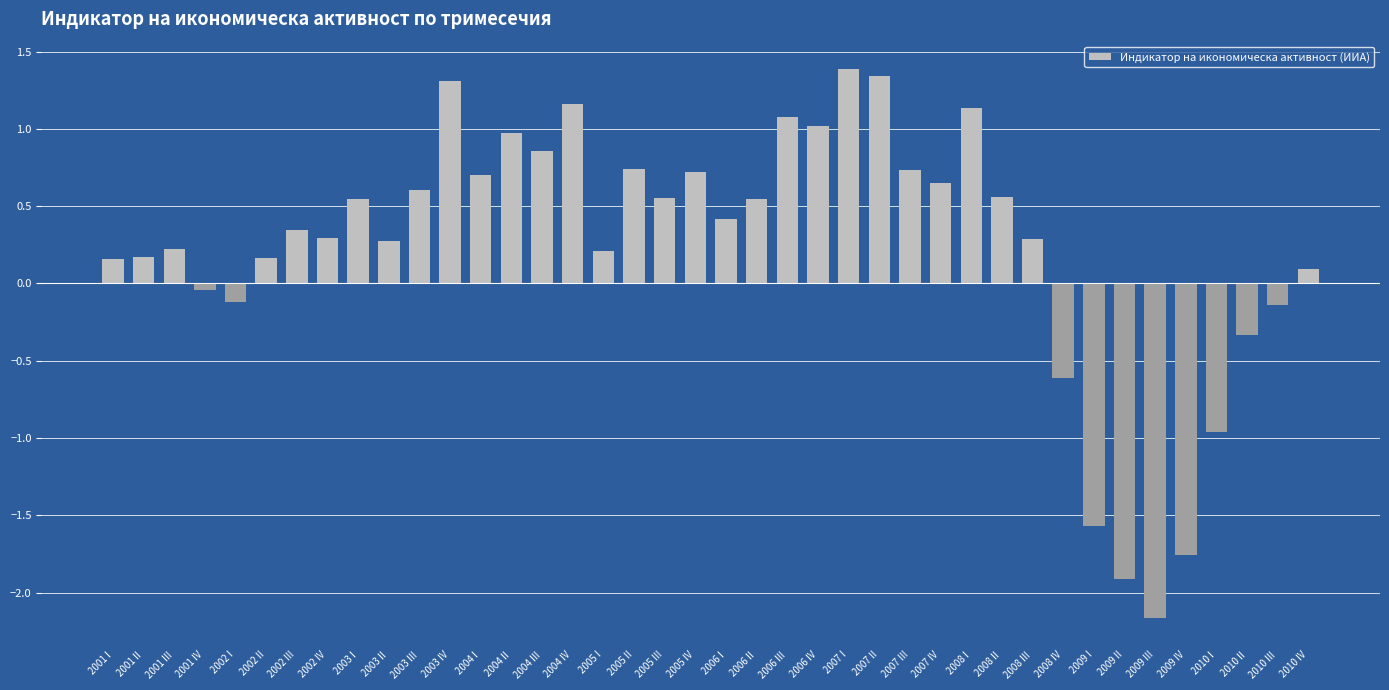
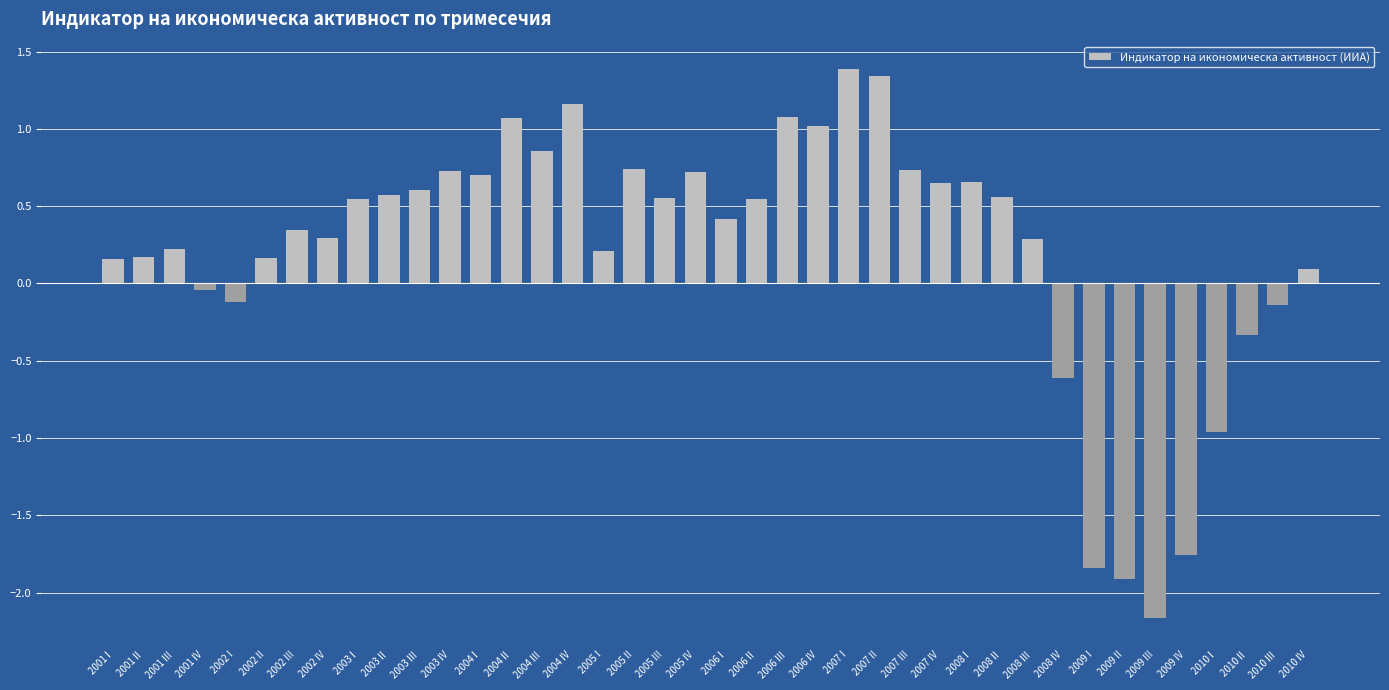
2003 II: 0.27 -> 0.57
2003 IV: 1.31 -> 0.73
2004 II: 0.97 -> 1.07
2008 I: 1.14 -> 0.66
2009 I: -1.57 -> -1.84
